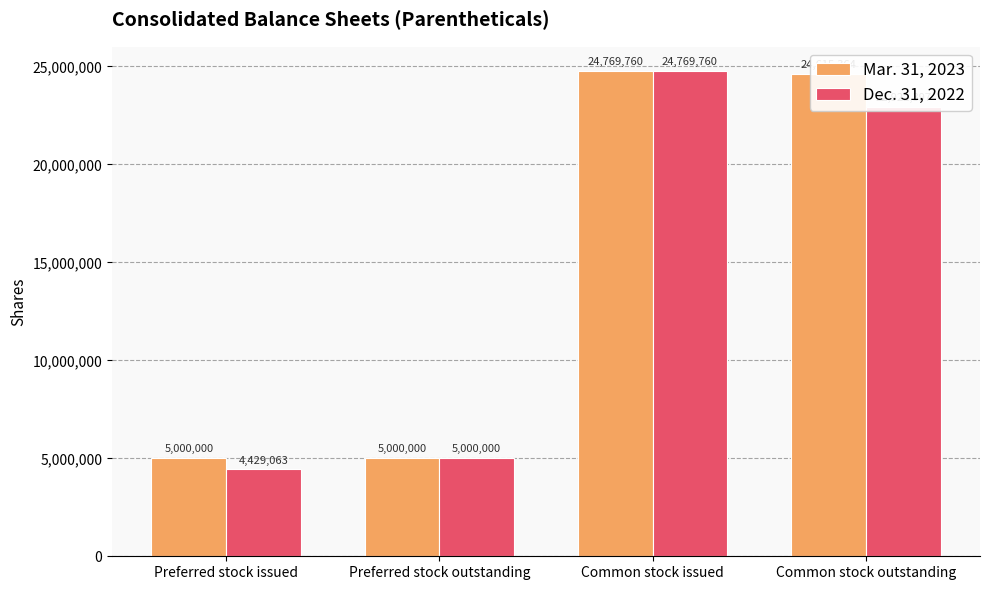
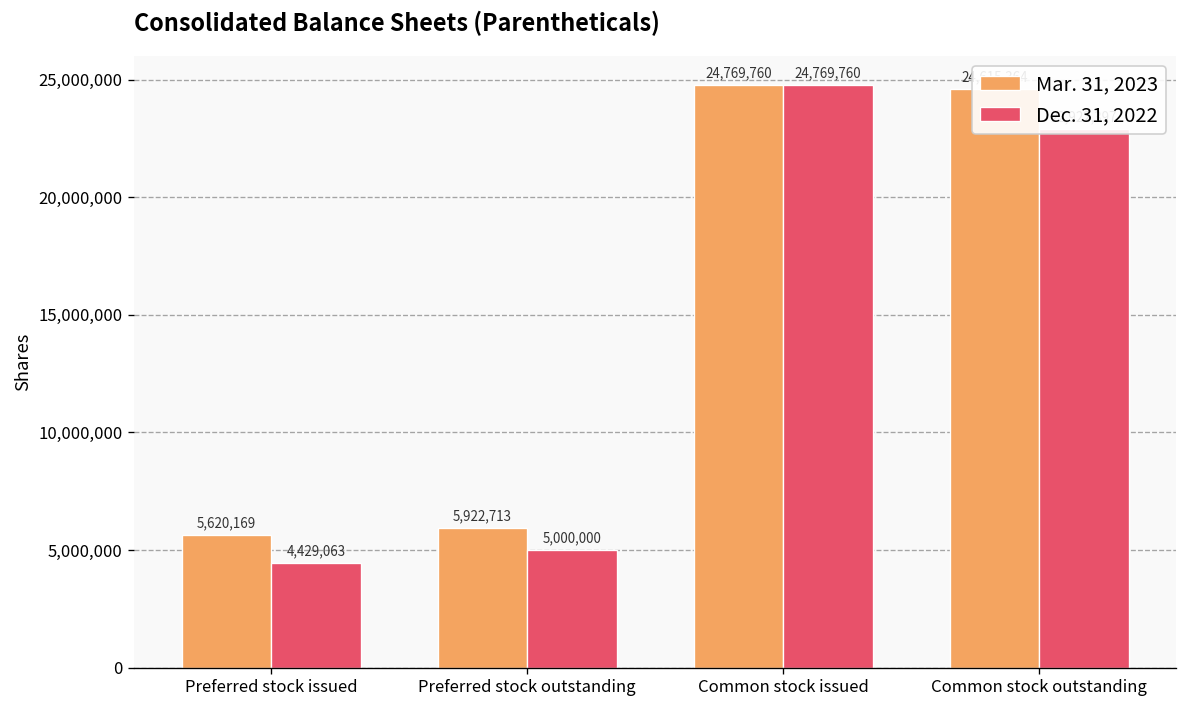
Mar. 31, 2023, Preferred stock issued: 5,000,000 -> 5,620,169
Mar. 31, 2023, Preferred stock outstanding: 5,000,000 -> 5,922,713
